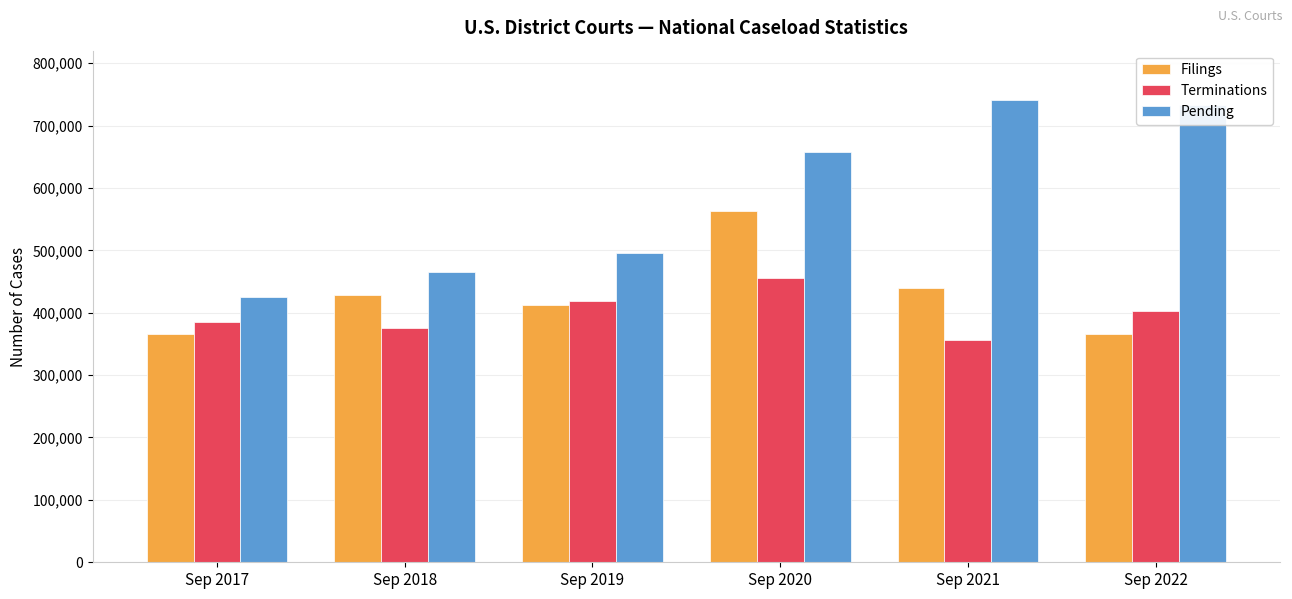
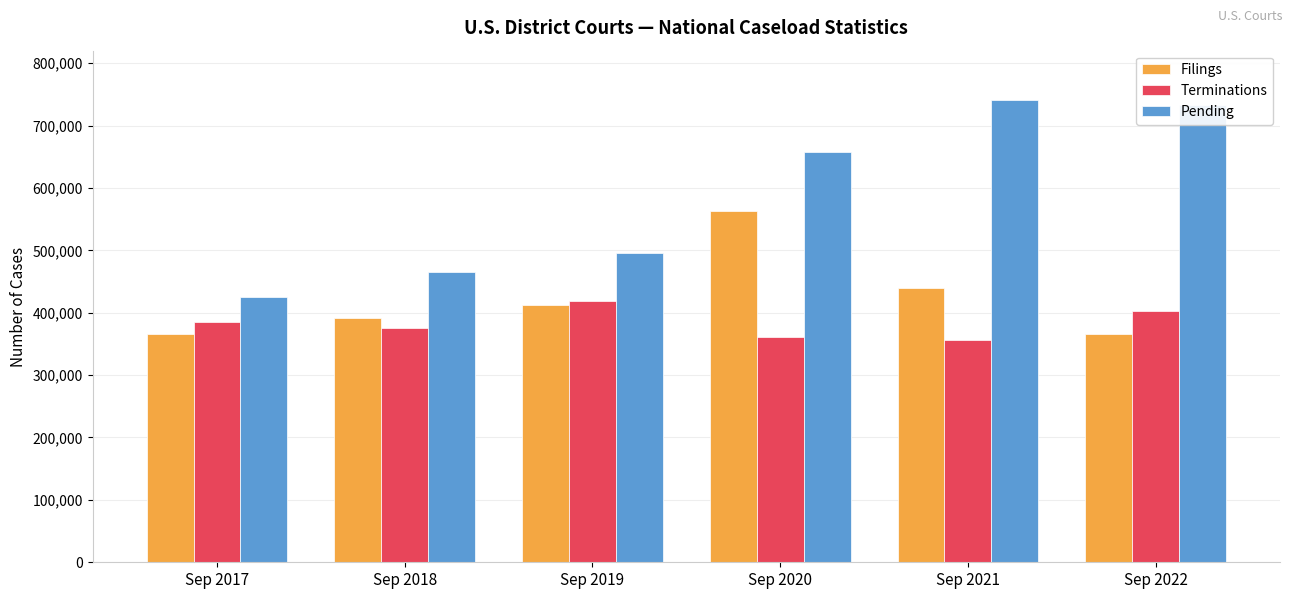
Filings, Sep 2018: 430,000 -> 390,000
Terminations, Sep 2020: 460,000 -> 360,000
